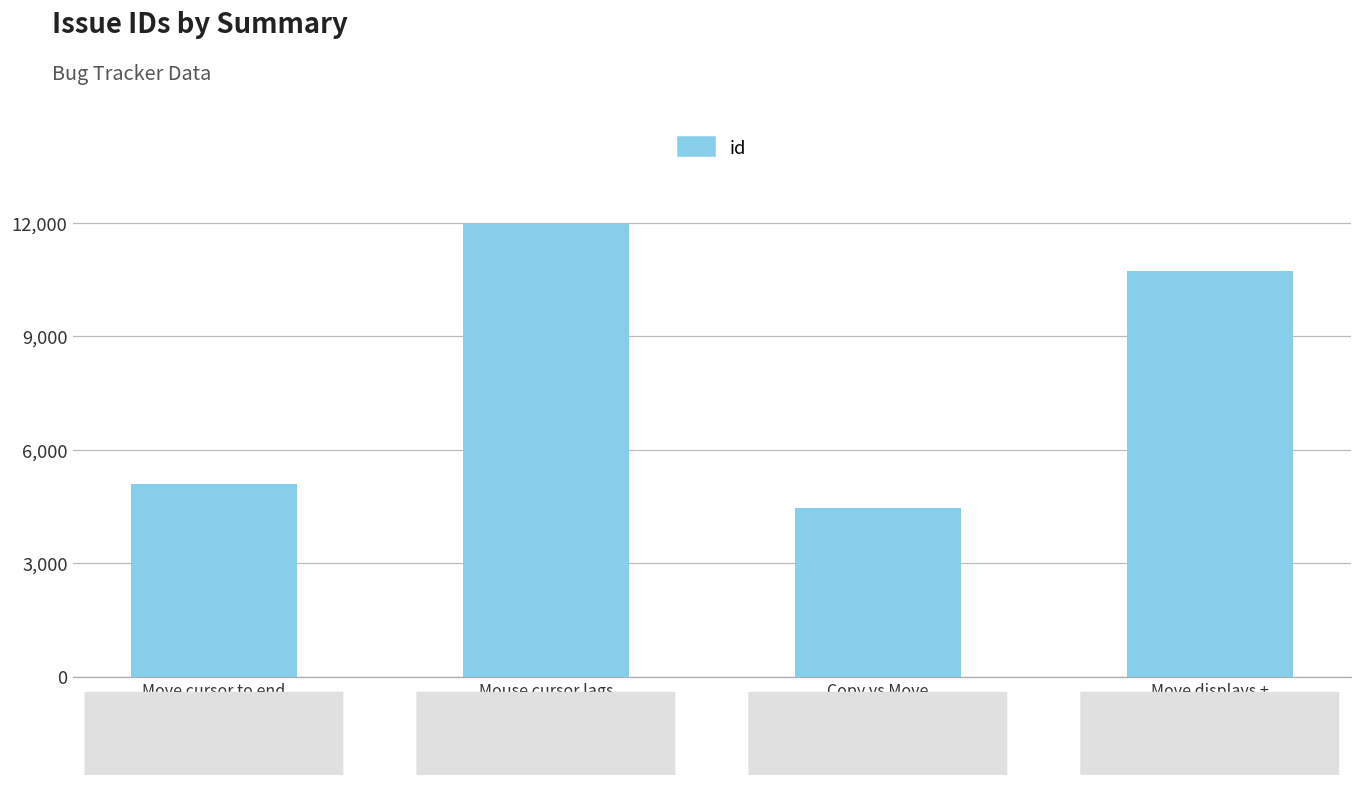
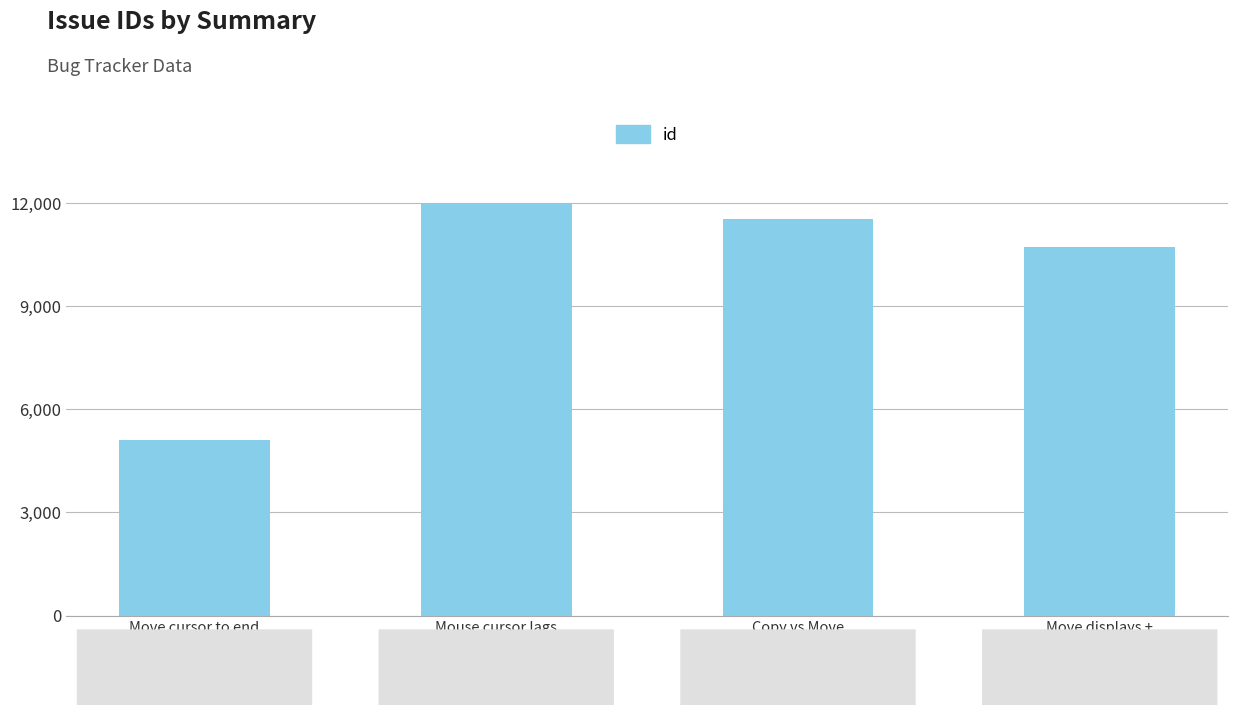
Copy vs Move Cursor Icon: 4,500 -> 11,500
